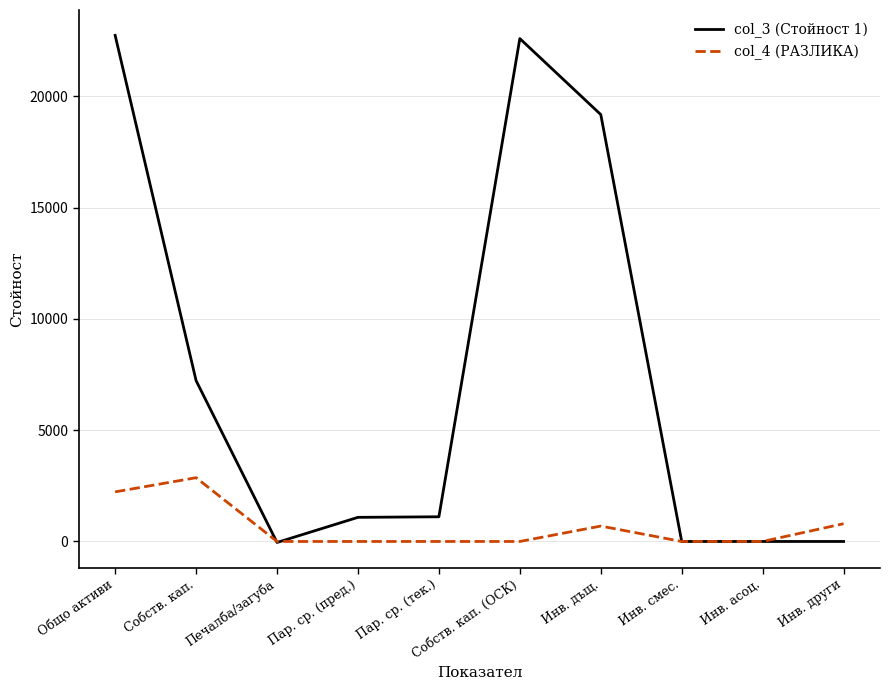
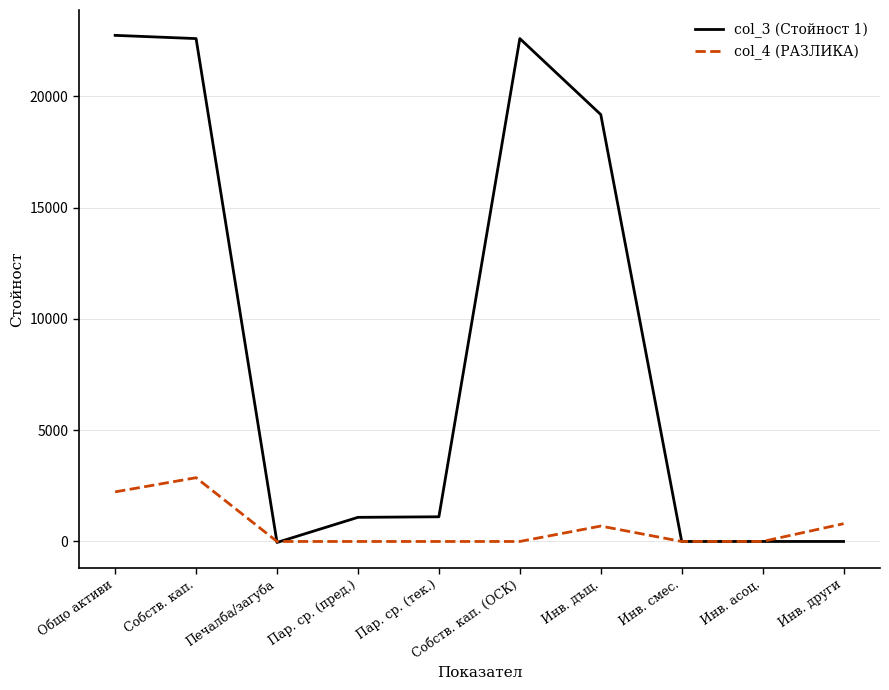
col_3 (Стойност 1), Собств. кап.: 7200 -> 22600
